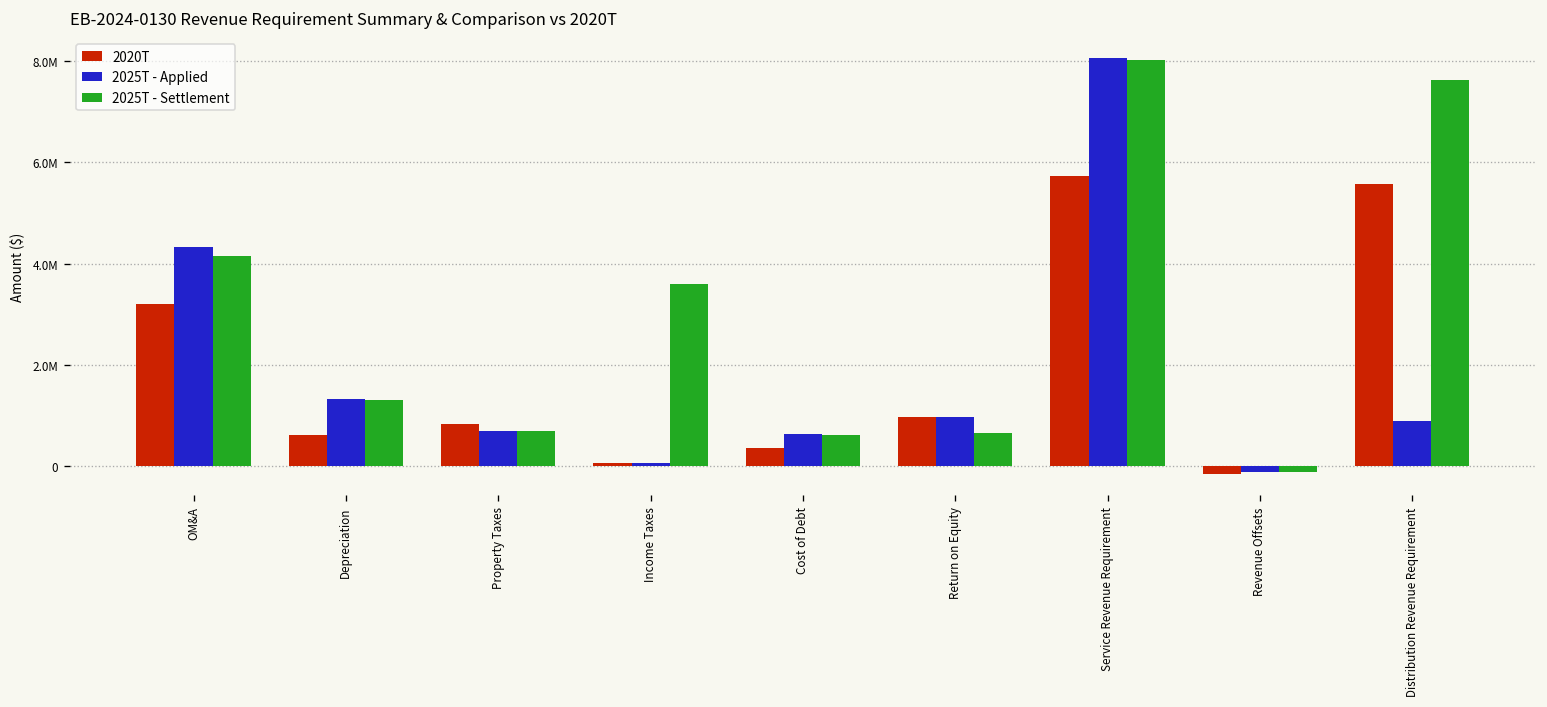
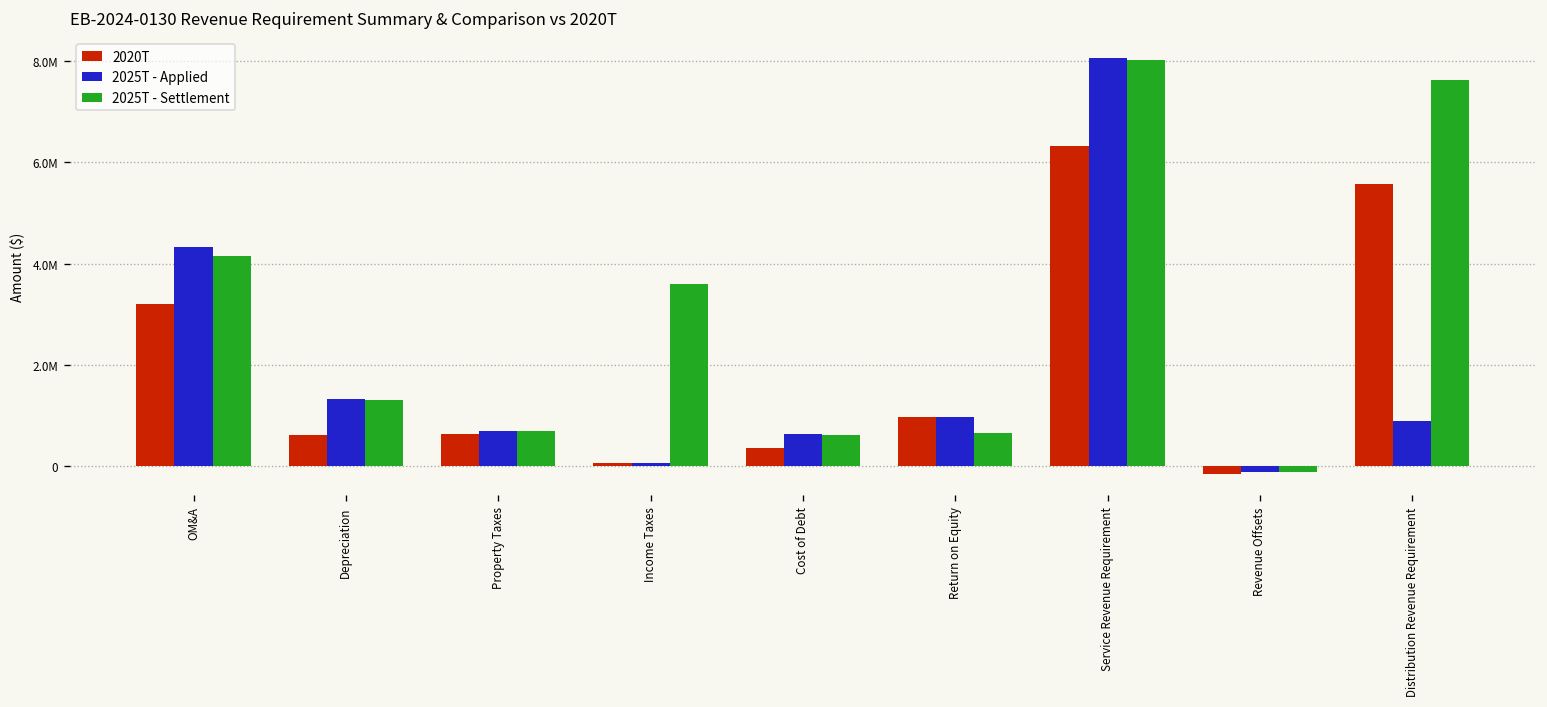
2020T, Property Taxes: 800000 -> 600000
2020T, Service Revenue Requirement: 5700000 -> 6300000
